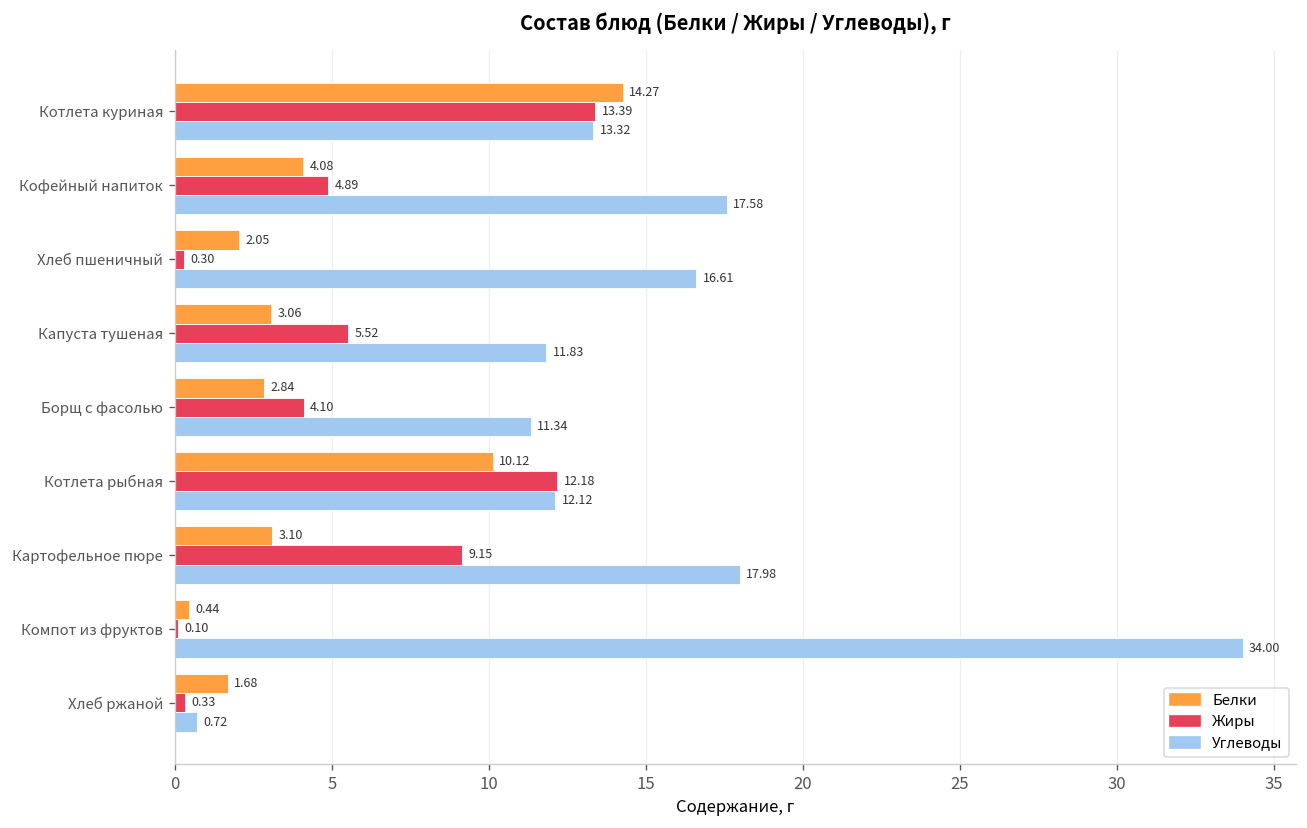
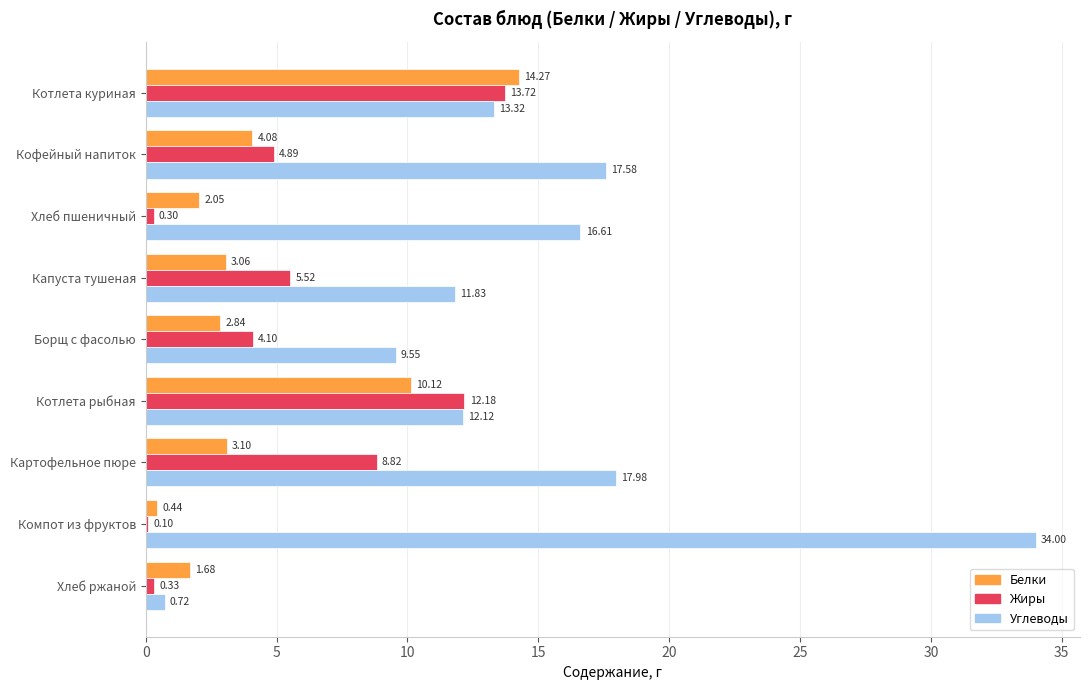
Жиры, Котлета куриная: 13.39 -> 13.72
Углеводы, Борщ с фасолью: 11.34 -> 9.55
Жиры, Картофельное пюре: 9.15 -> 8.82
